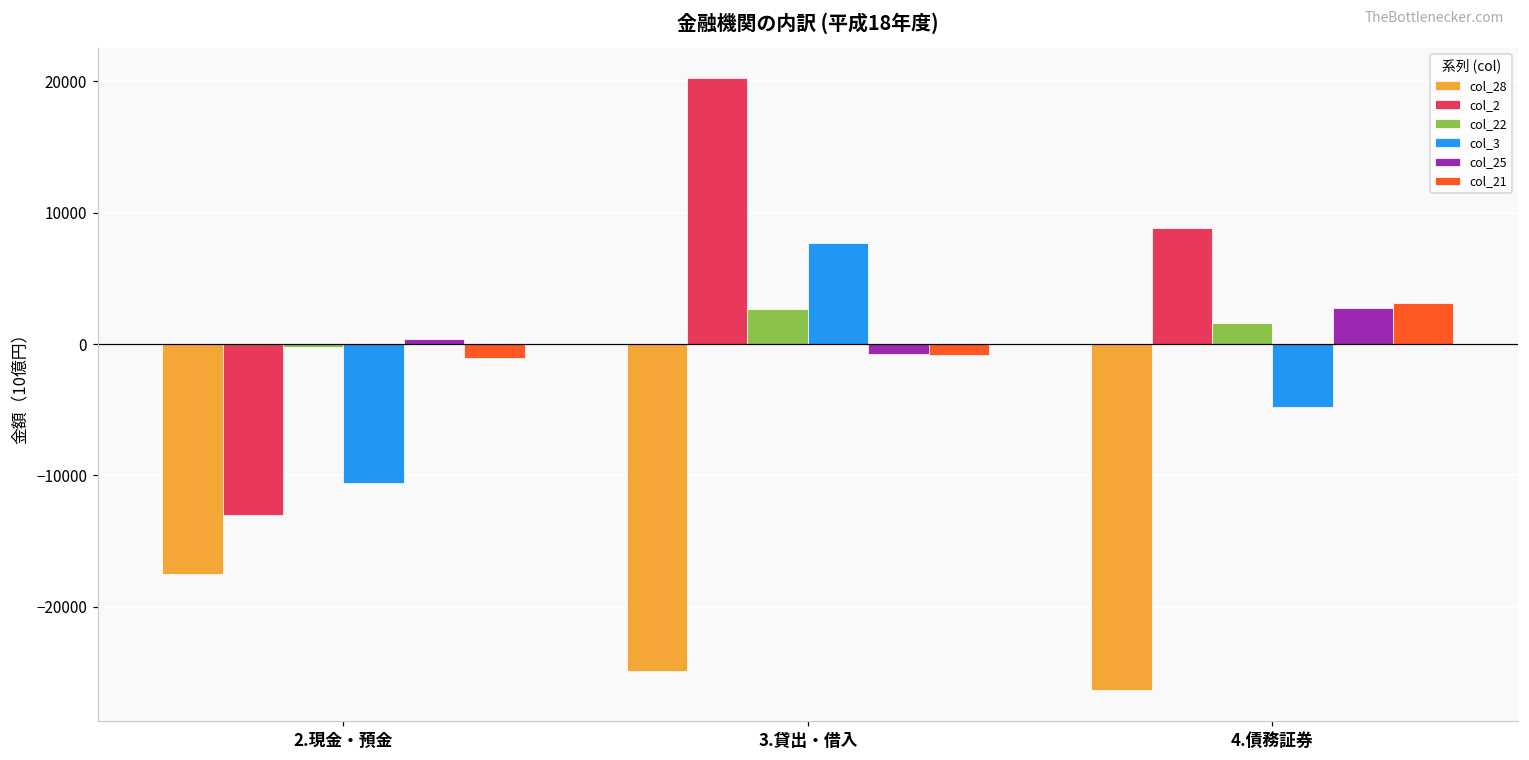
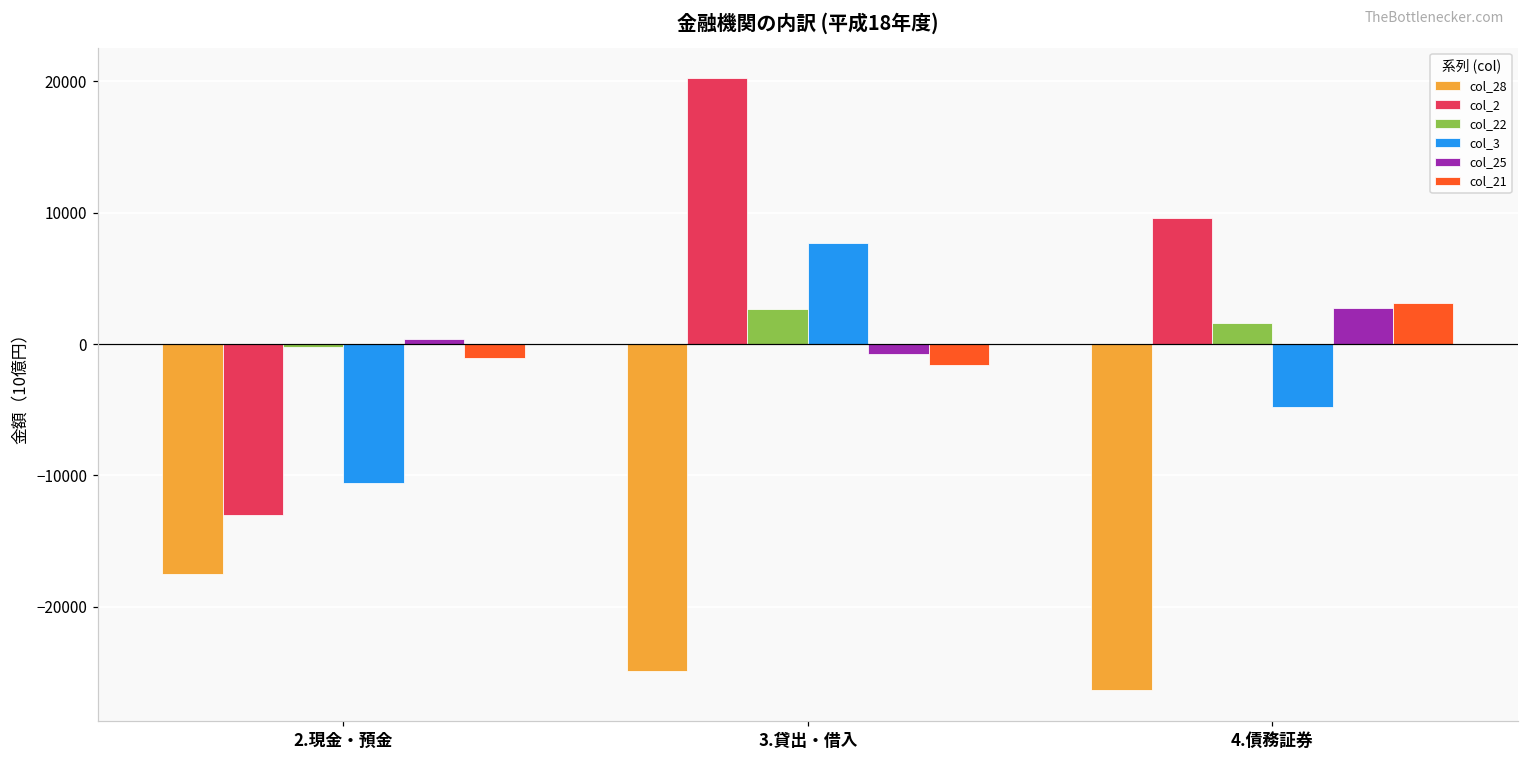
col_21, 3.貸出・借入: -900 -> -1600
col_2, 4.債務証券: 8800 -> 9600
